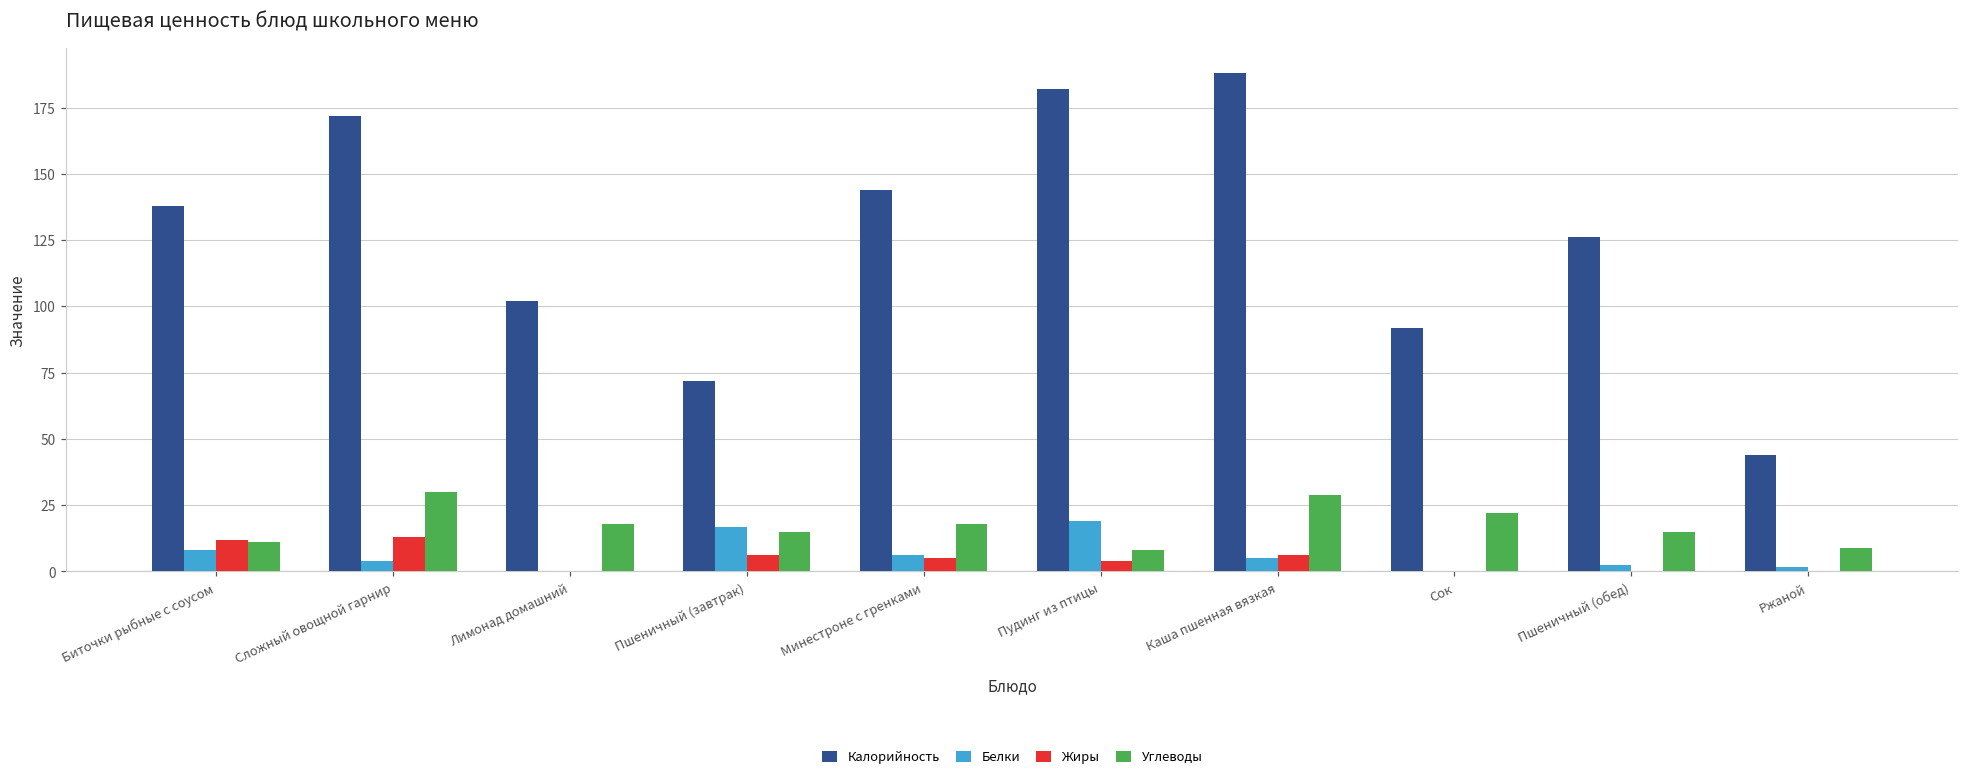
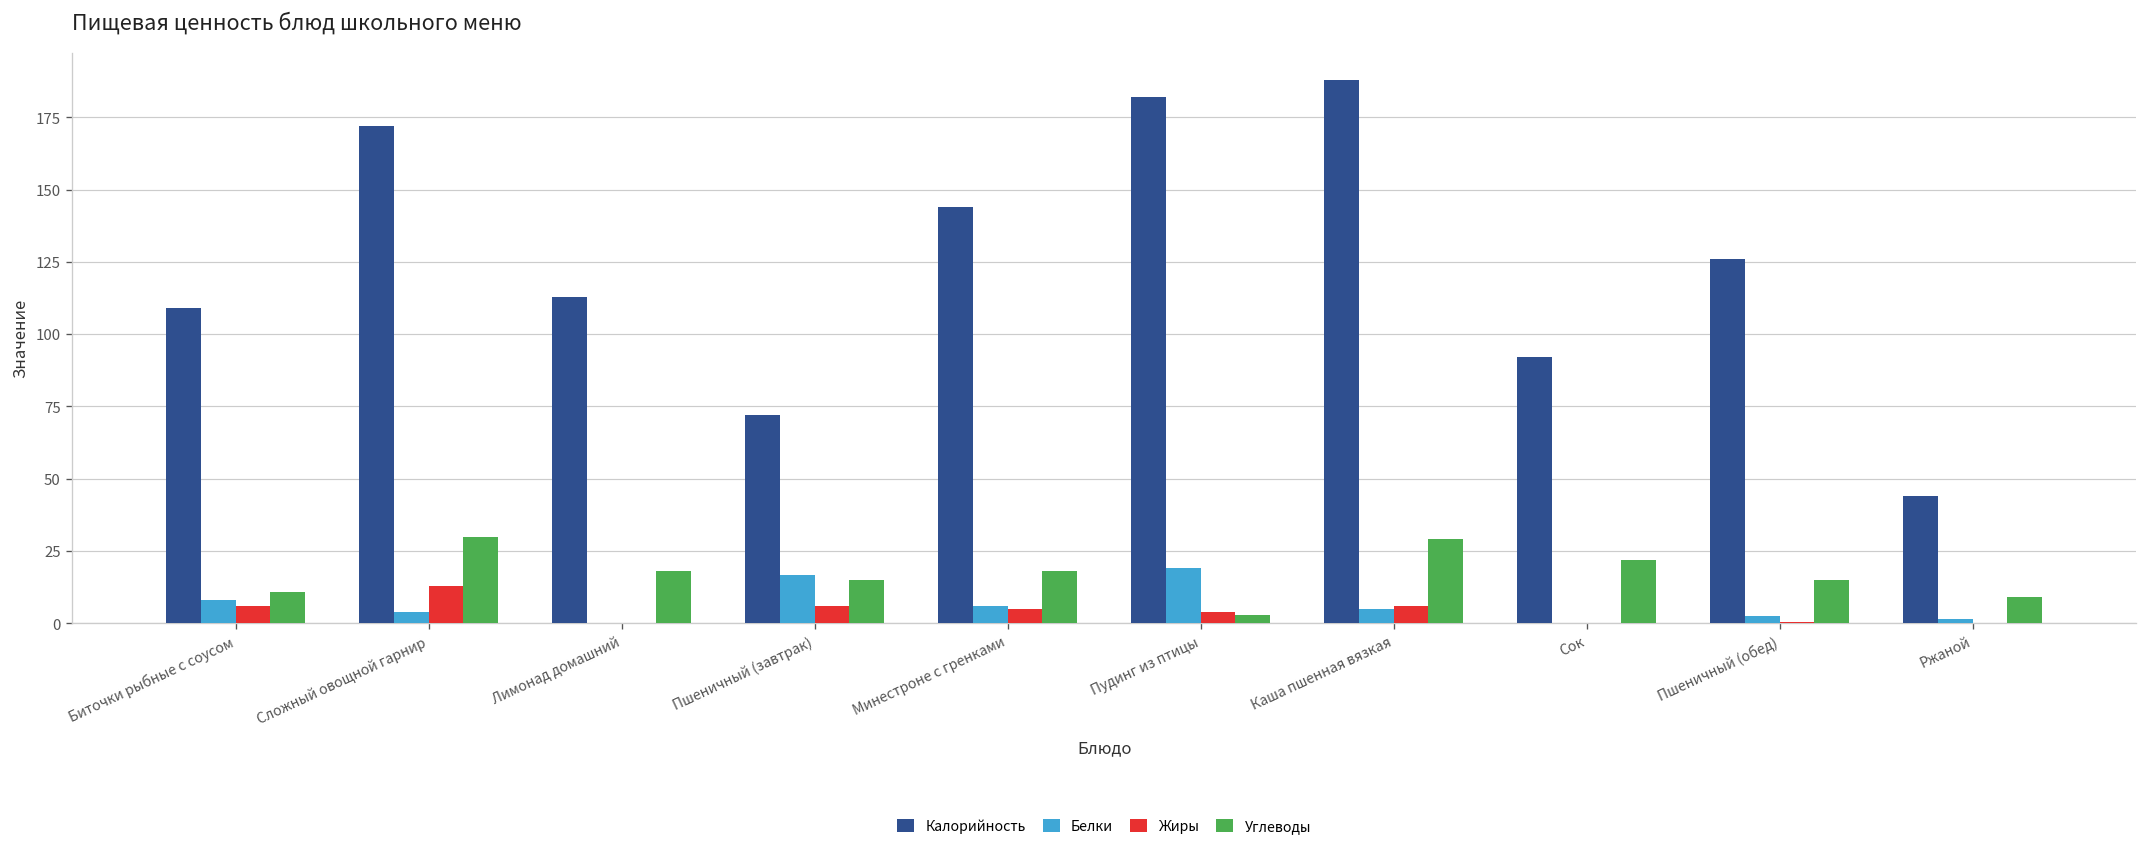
Калорийность, Биточки рыбные с соусом: 138 -> 109
Жиры, Биточки рыбные с соусом: 12 -> 6
Калорийность, Лимонад домашний: 102 -> 113
Углеводы, Пудинг из птицы: 8 -> 3
